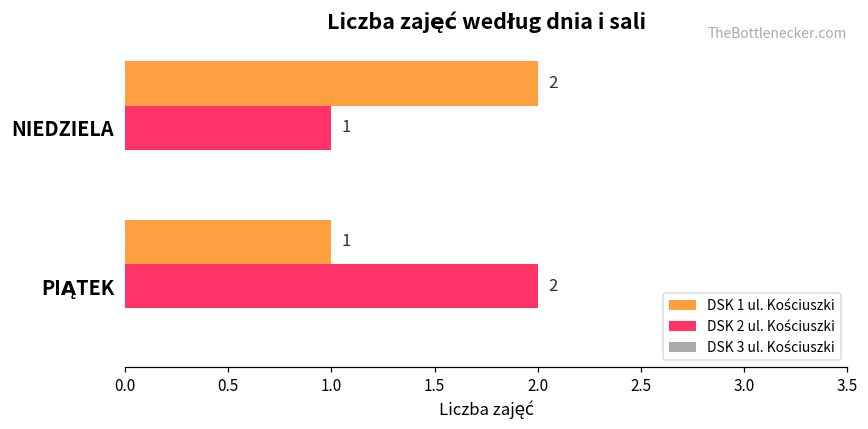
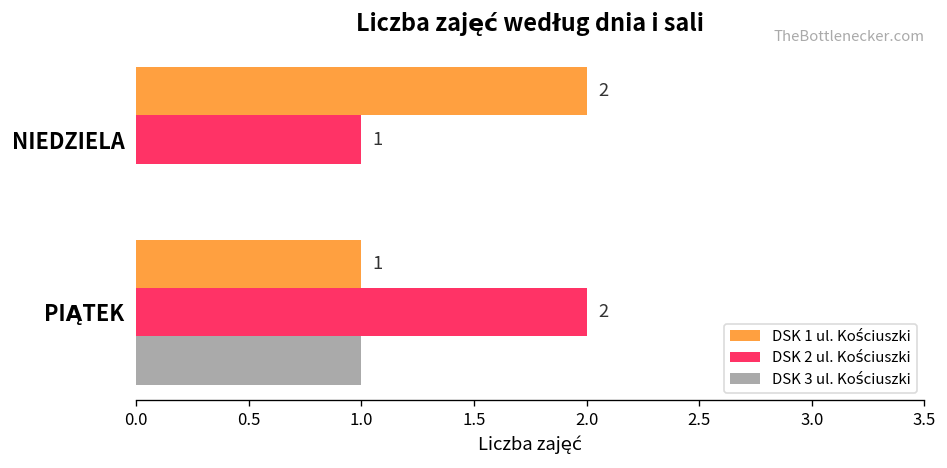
DSK 3 ul. Kościuszki, PIĄTEK: 0 -> 1
